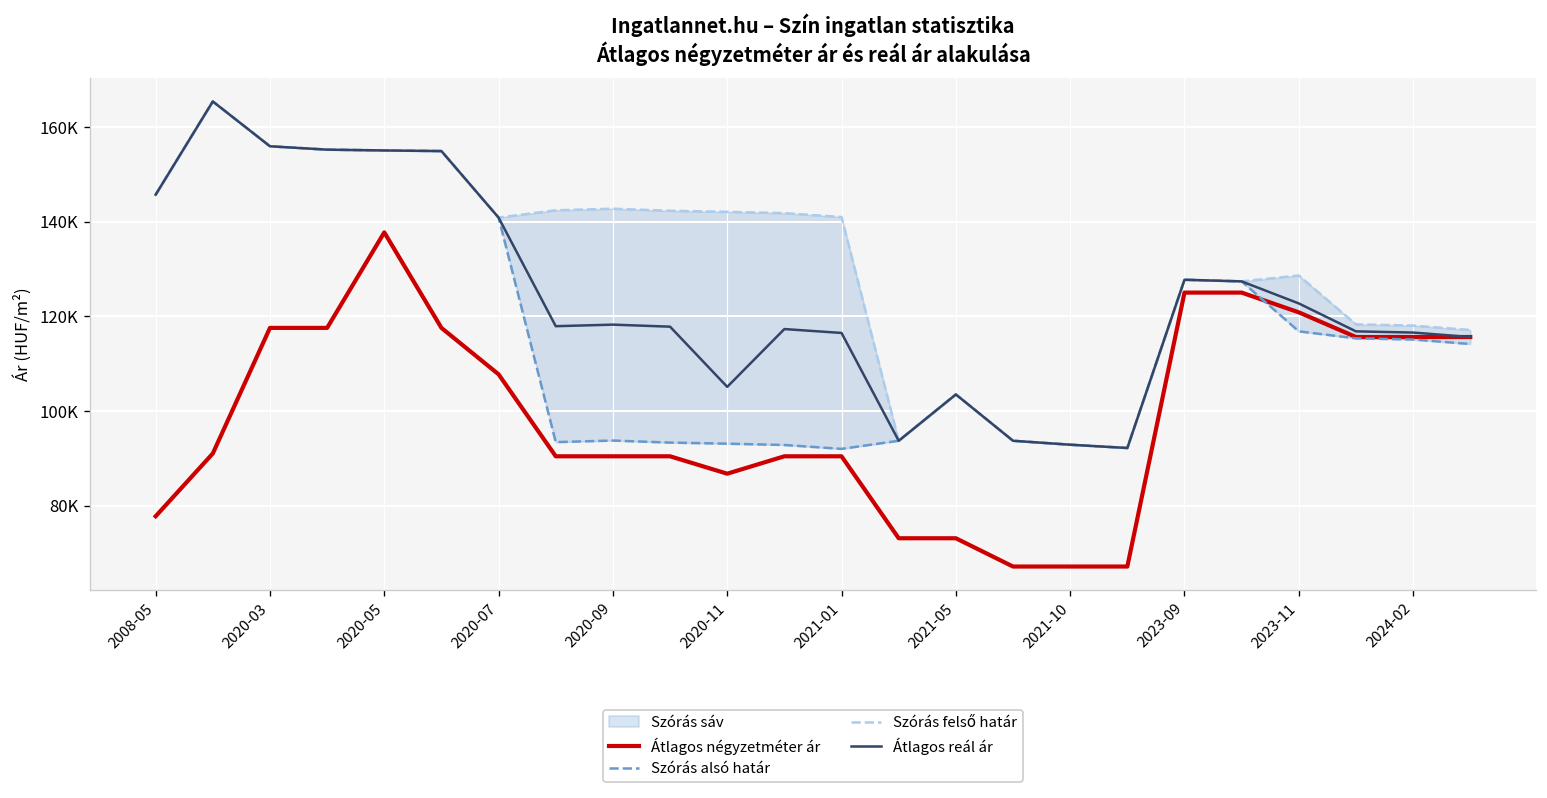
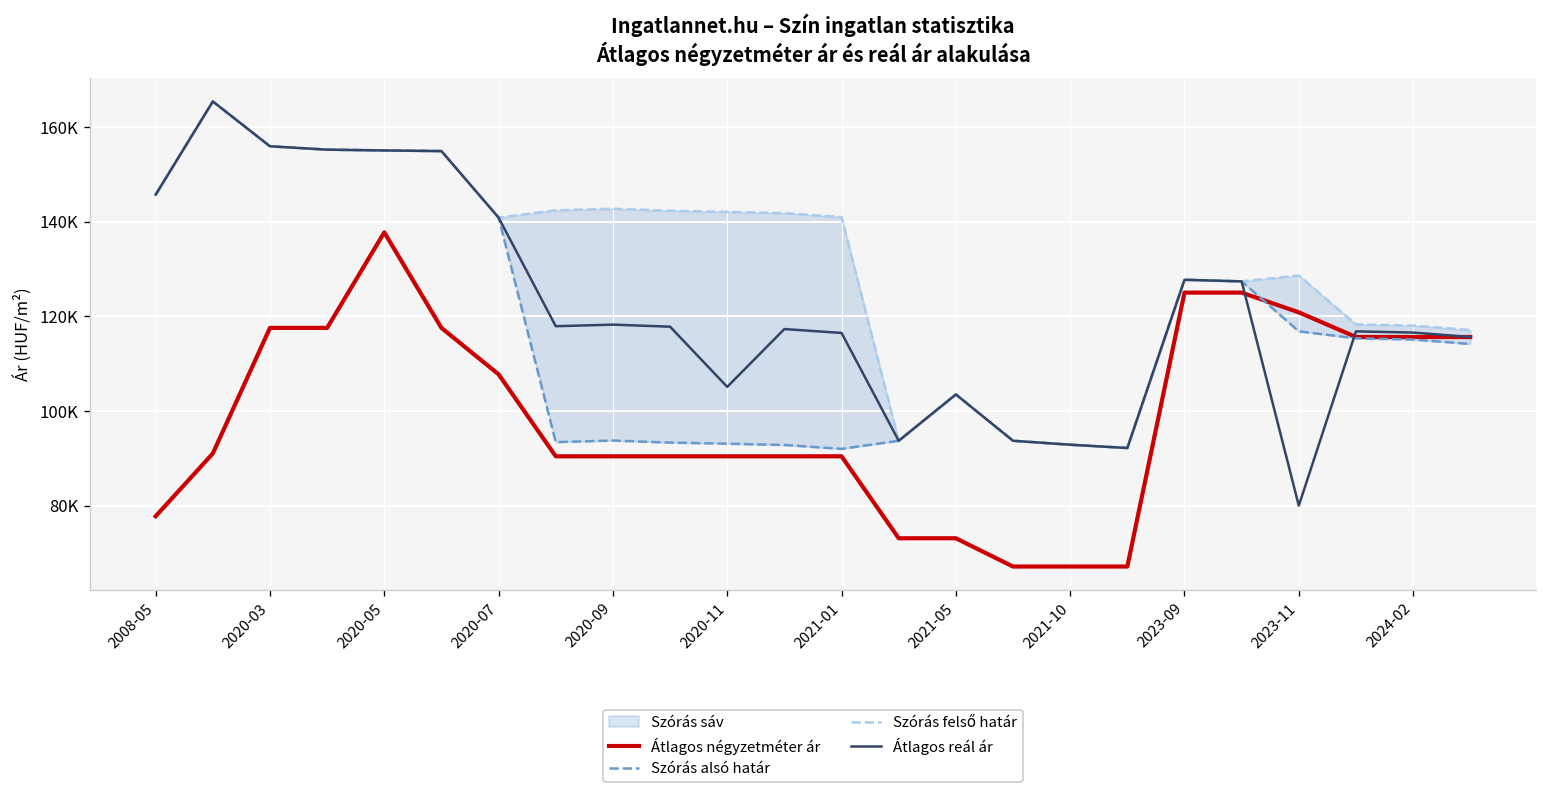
Átlagos négyzetméter ár, 2020-11: 87000 -> 90000
Átlagos reál ár, 2023-11: 123000 -> 80000
